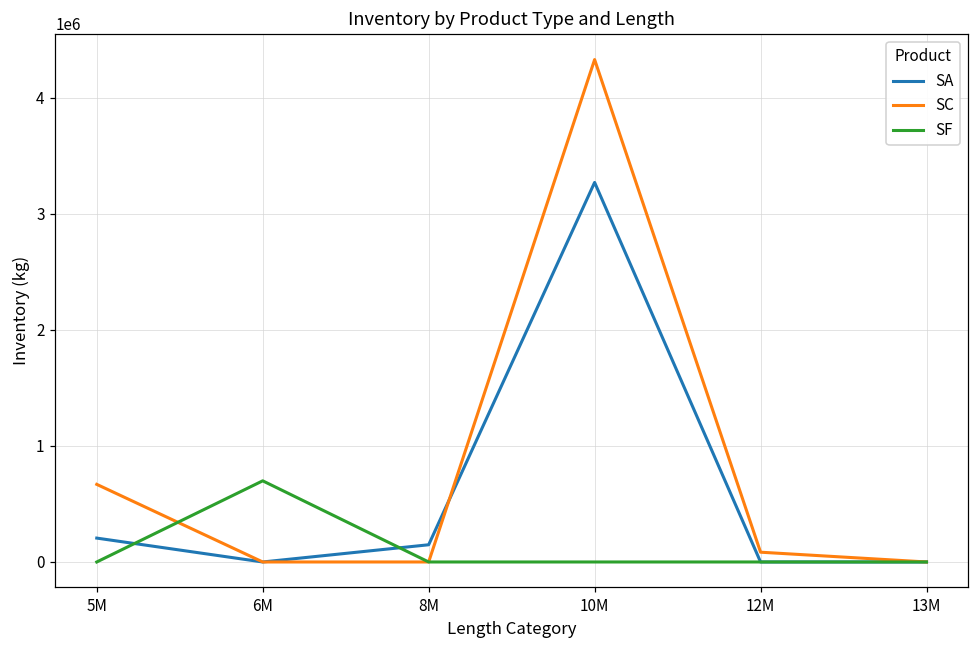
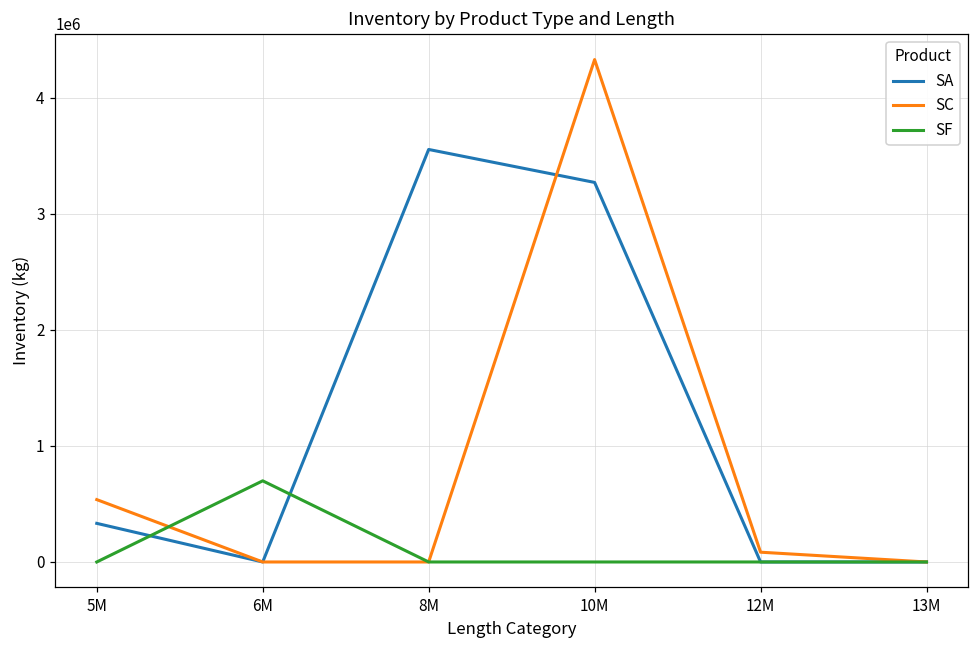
SA, 5M: 210000 -> 330000
SC, 5M: 670000 -> 540000
SA, 8M: 150000 -> 3560000
